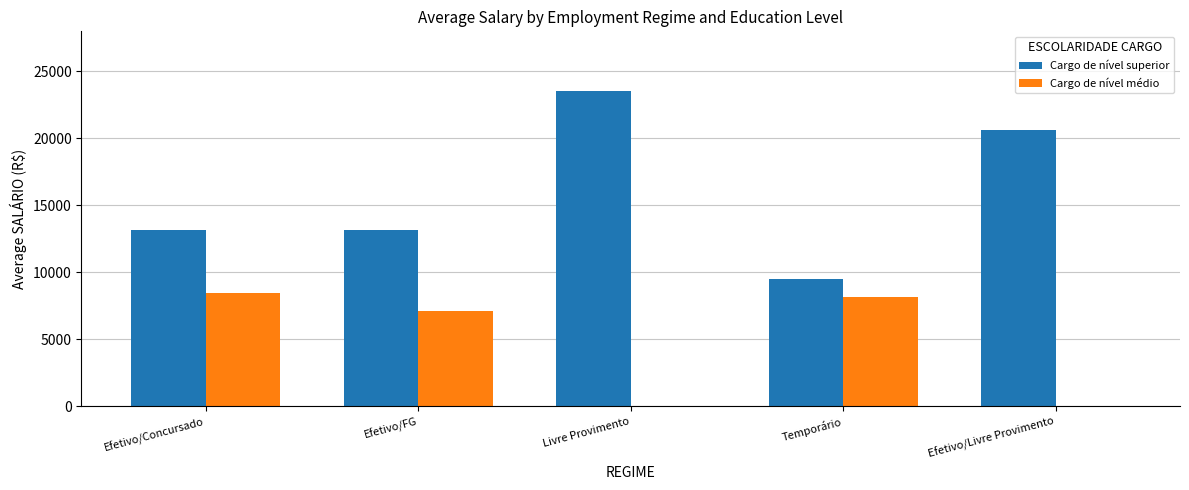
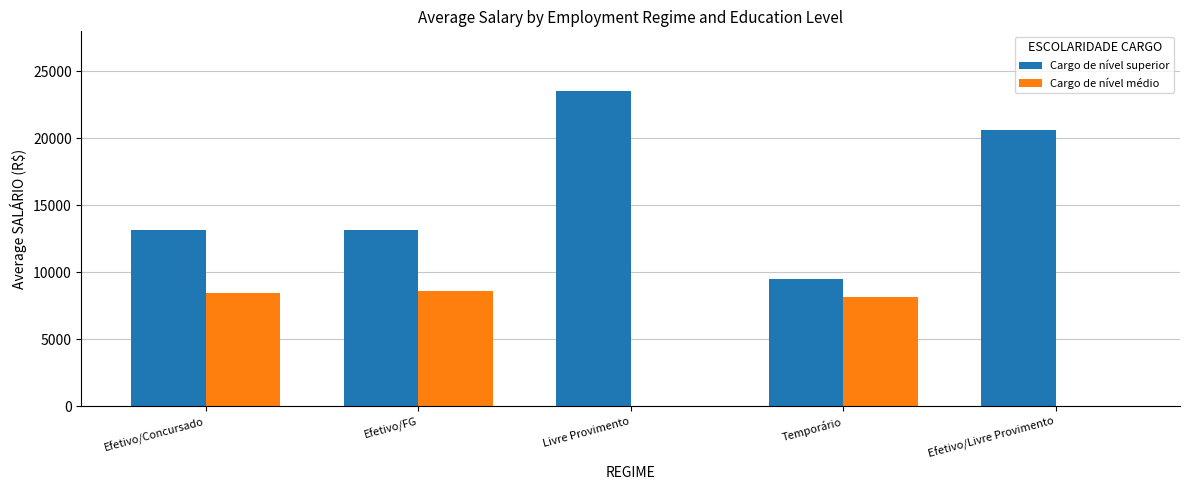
Cargo de nível médio, Efetivo/FG: 7100 -> 8600
